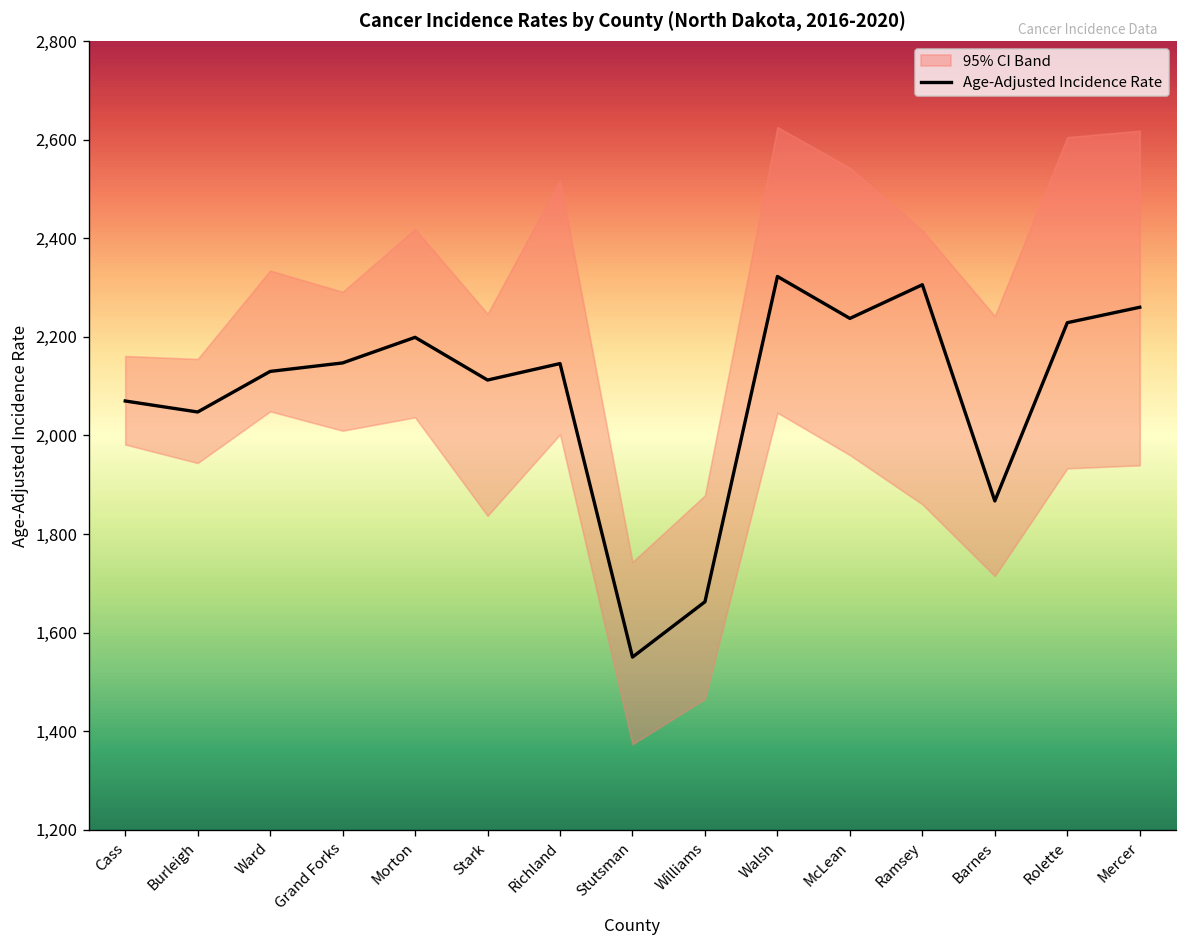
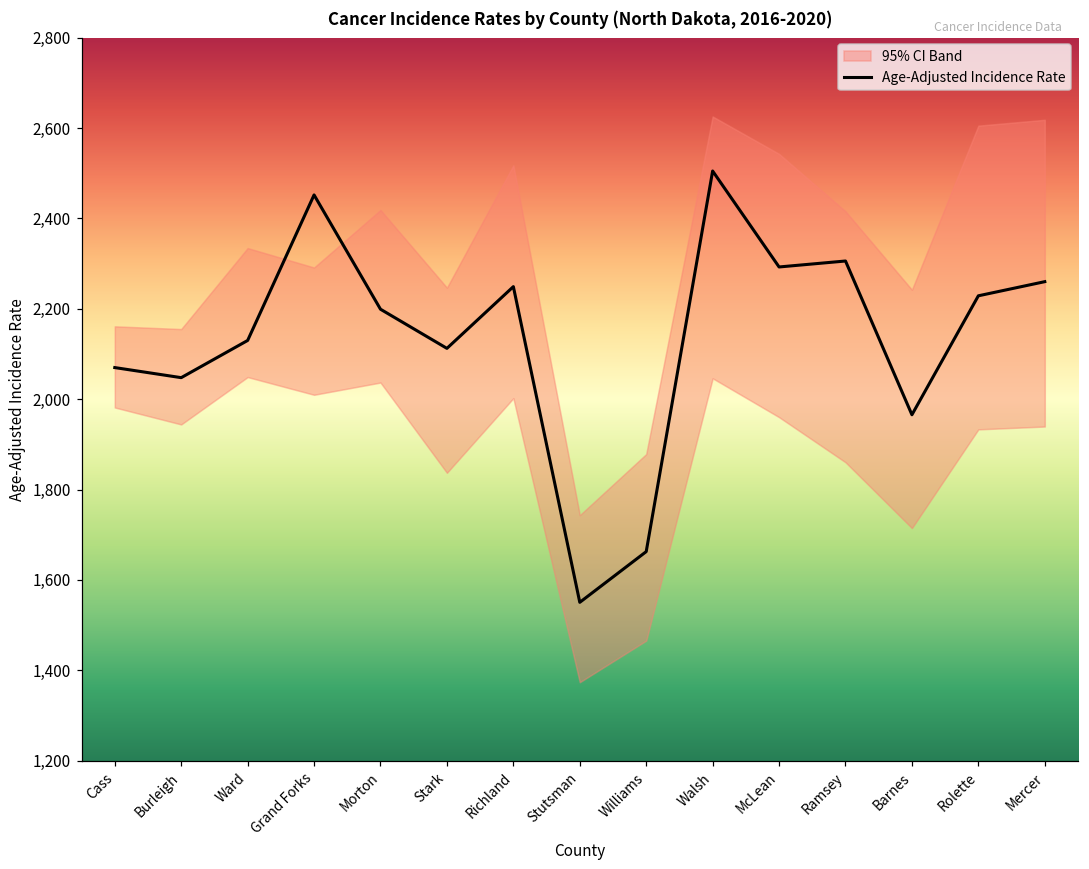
Age-Adjusted Incidence Rate, Grand Forks: 2,150 -> 2,450
Age-Adjusted Incidence Rate, Richland: 2,150 -> 2,250
Age-Adjusted Incidence Rate, Walsh: 2,320 -> 2,500
Age-Adjusted Incidence Rate, McLean: 2,240 -> 2,290
Age-Adjusted Incidence Rate, Barnes: 1,870 -> 1,970
